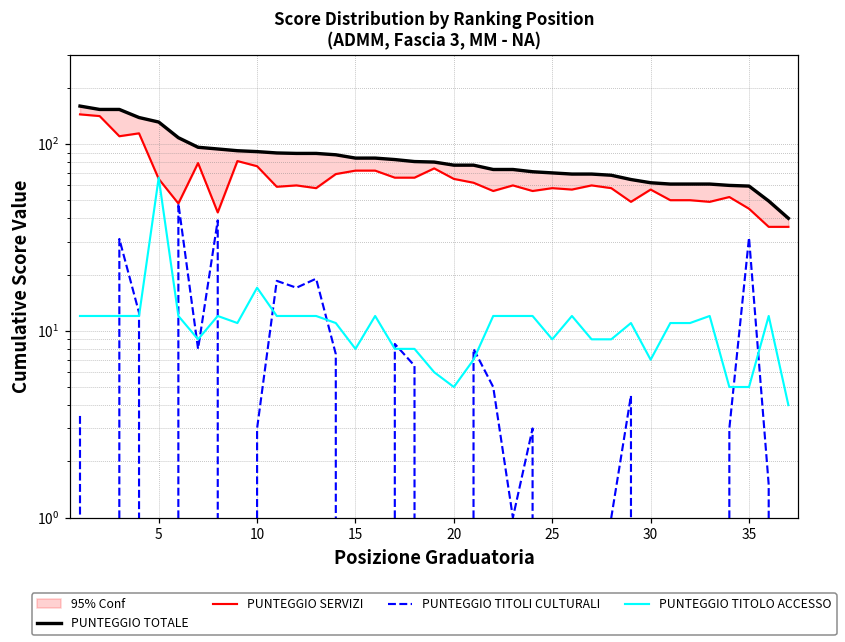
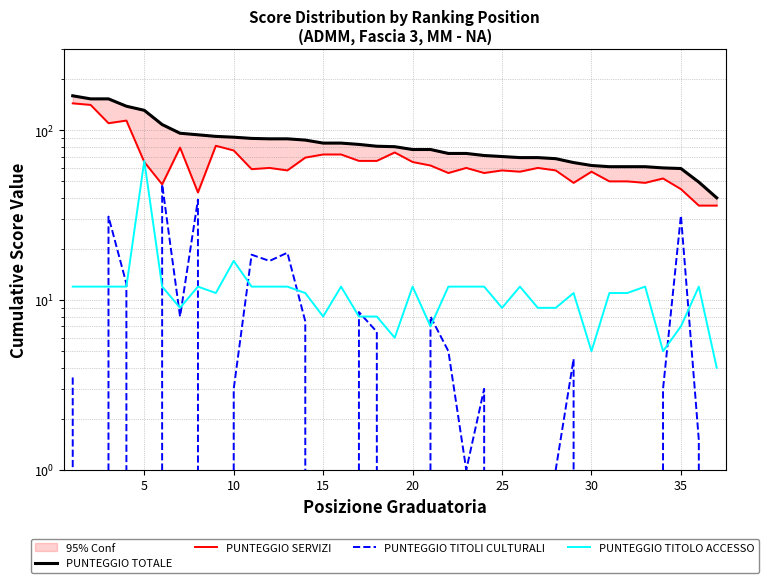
PUNTEGGIO TITOLO ACCESSO, 20: 5 -> 12
PUNTEGGIO TITOLO ACCESSO, 30: 7 -> 5
PUNTEGGIO TITOLO ACCESSO, 35: 5 -> 7
